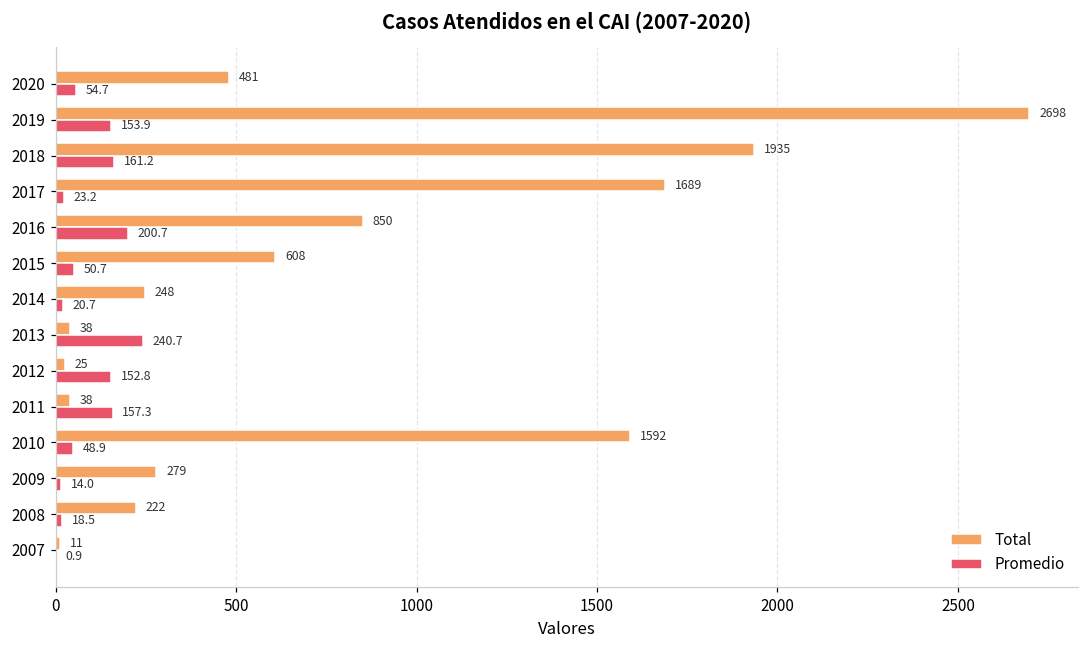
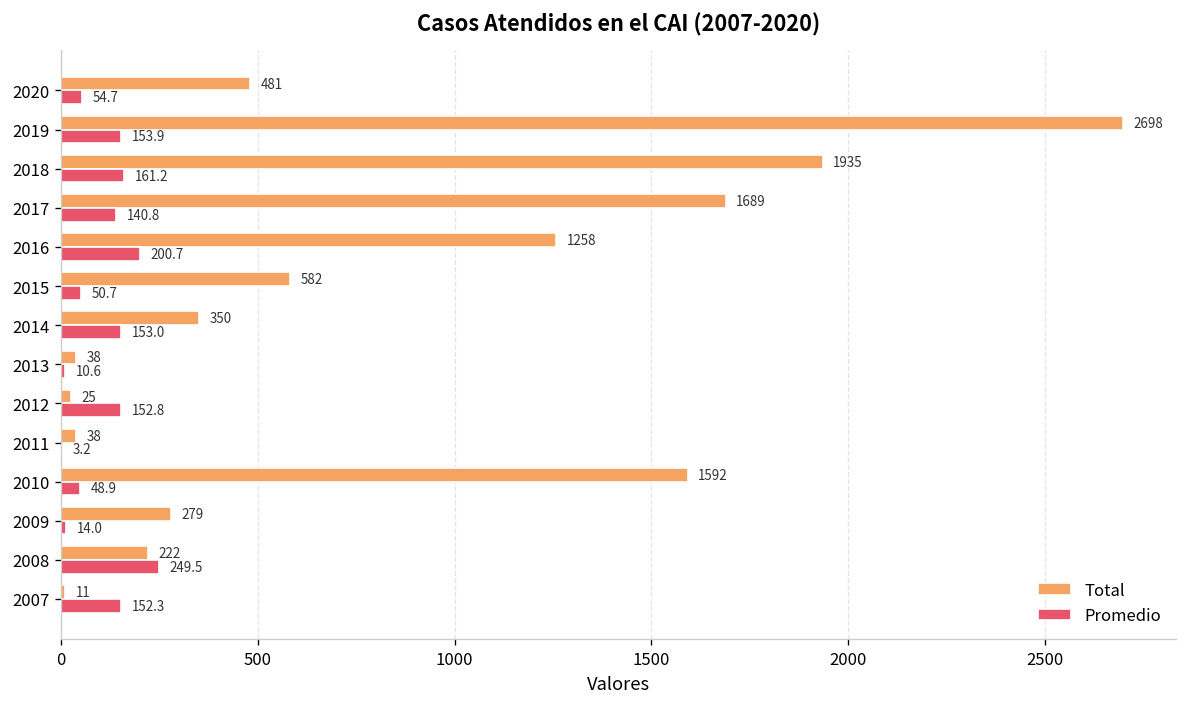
Promedio, 2017: 23.2 -> 140.8
Total, 2016: 850 -> 1258
Total, 2015: 608 -> 582
Total, 2014: 248 -> 350
Promedio, 2014: 20.7 -> 153.0
Promedio, 2013: 240.7 -> 10.6
Promedio, 2011: 157.3 -> 3.2
Promedio, 2008: 18.5 -> 249.5
Promedio, 2007: 0.9 -> 152.3
